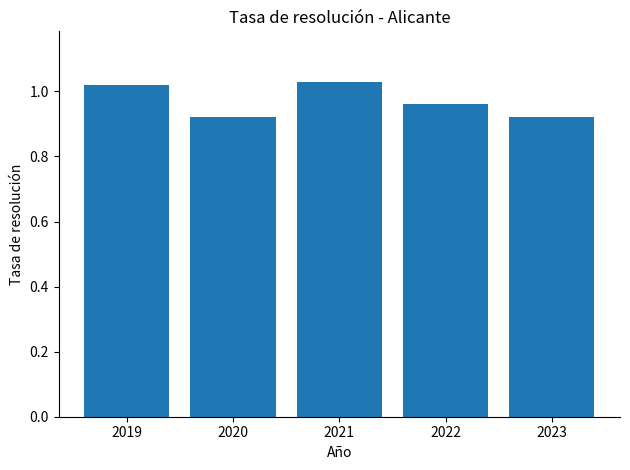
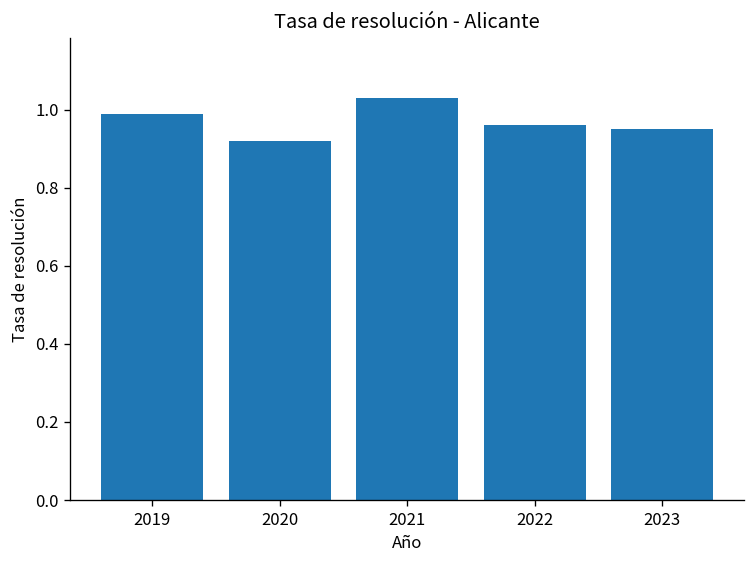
2019: 1.02 -> 0.99
2023: 0.92 -> 0.95
